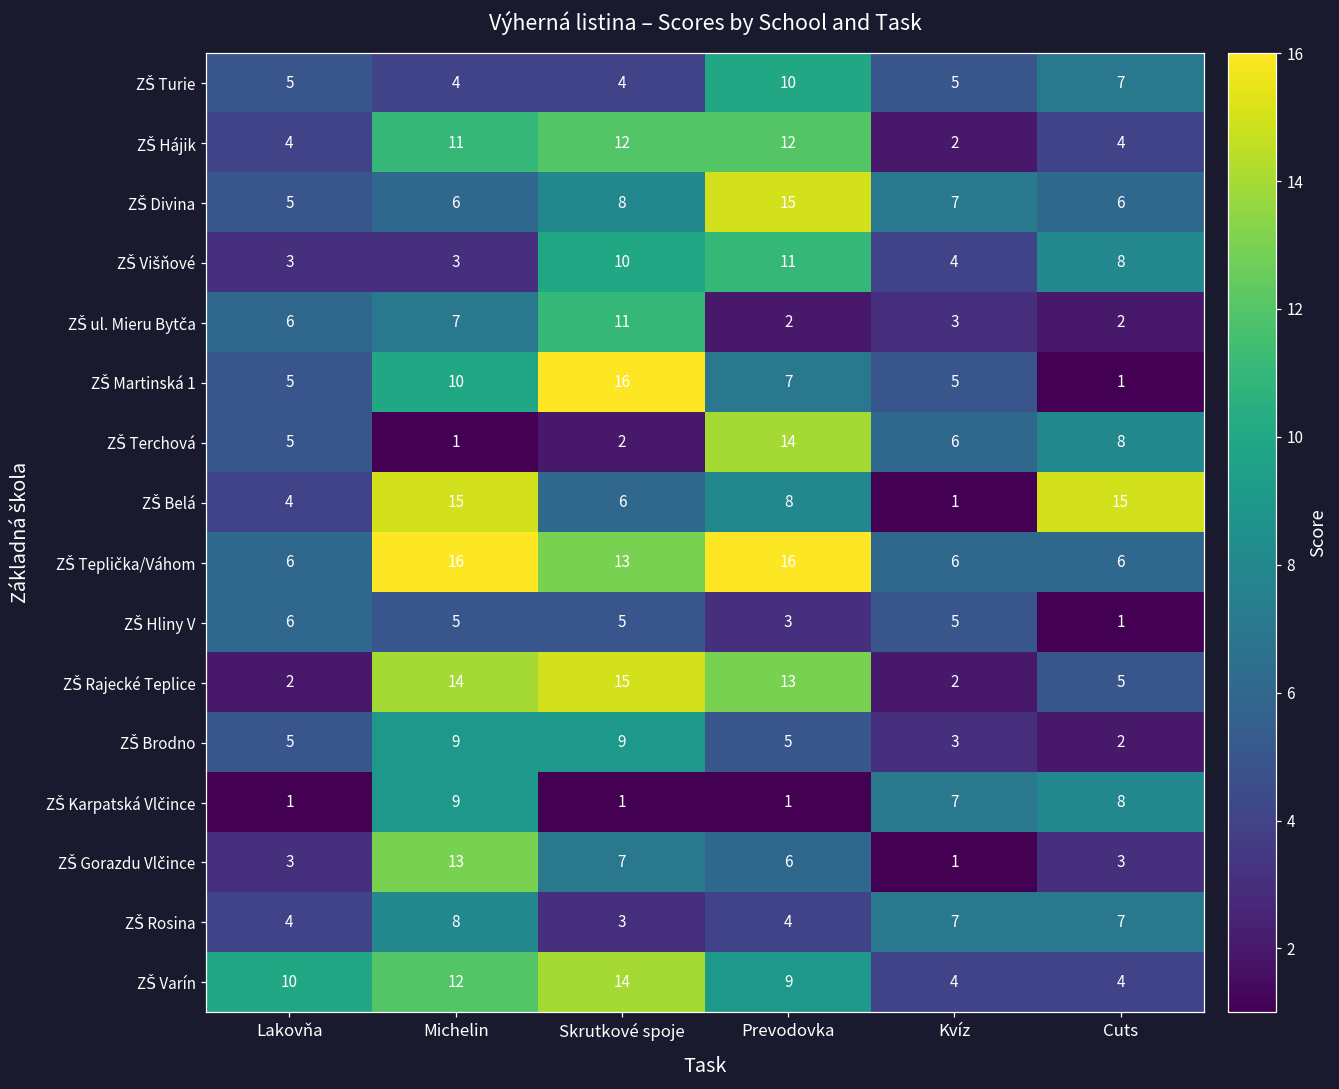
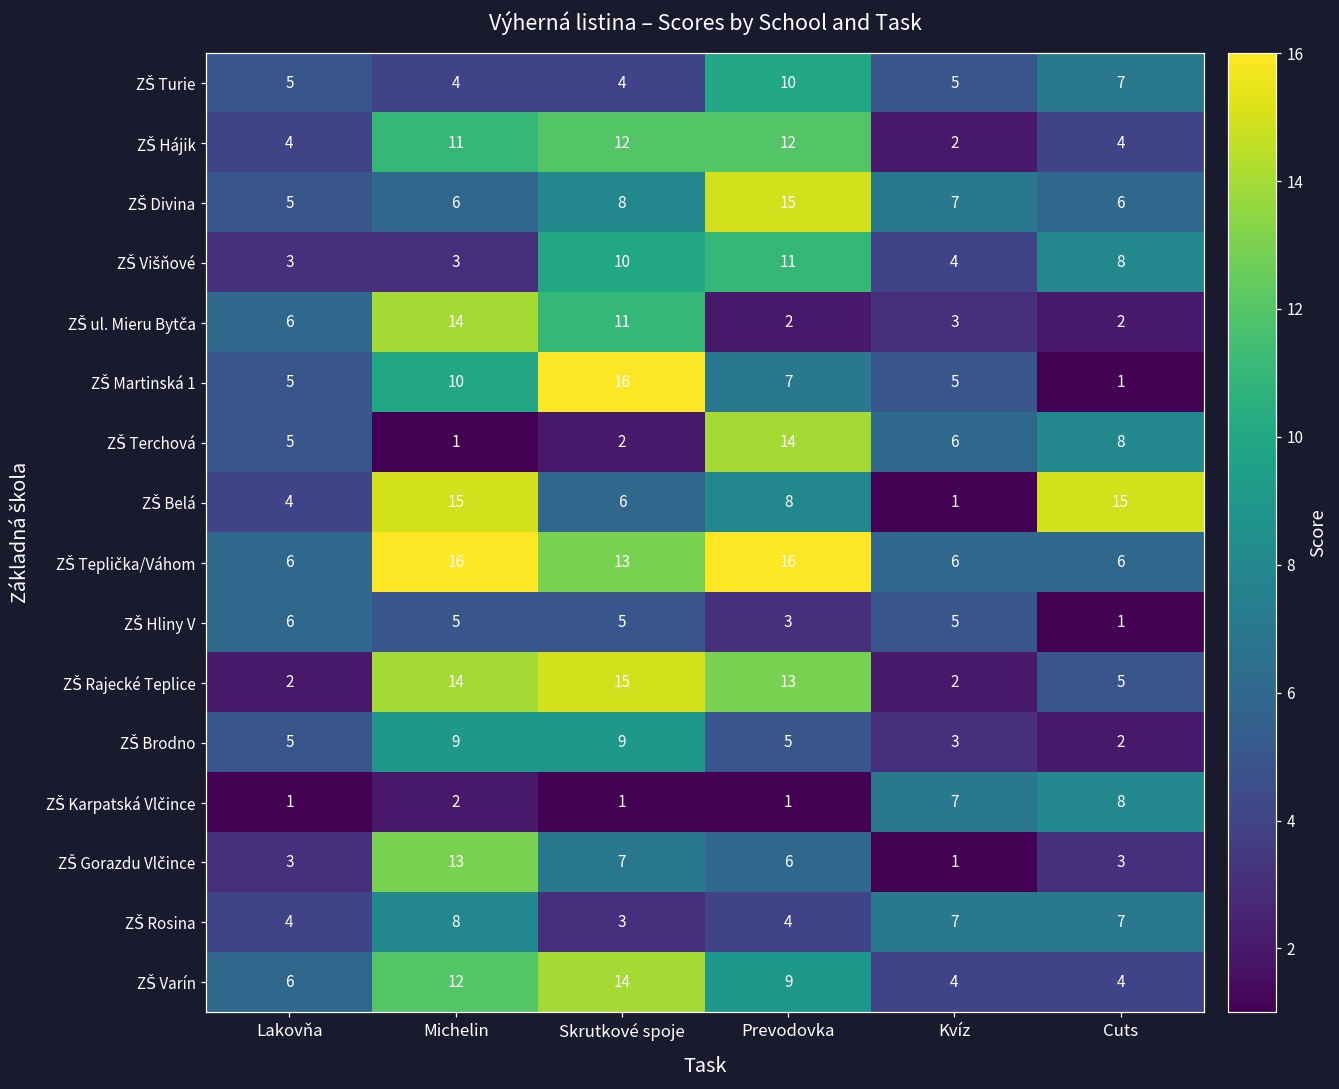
ZŠ ul. Mieru Bytča, Michelin: 7 -> 14
ZŠ Karpatská Vlčince, Michelin: 9 -> 2
ZŠ Varín, Lakovňa: 10 -> 6
